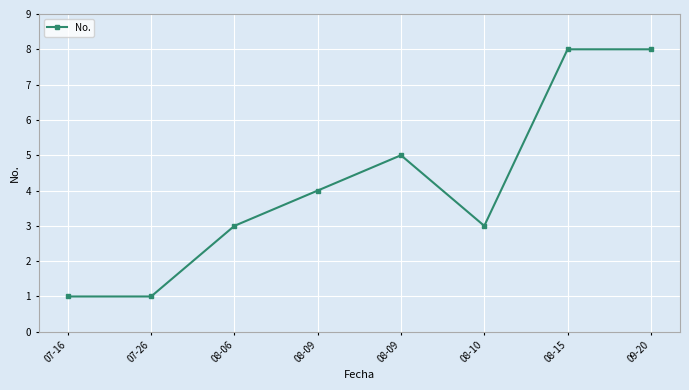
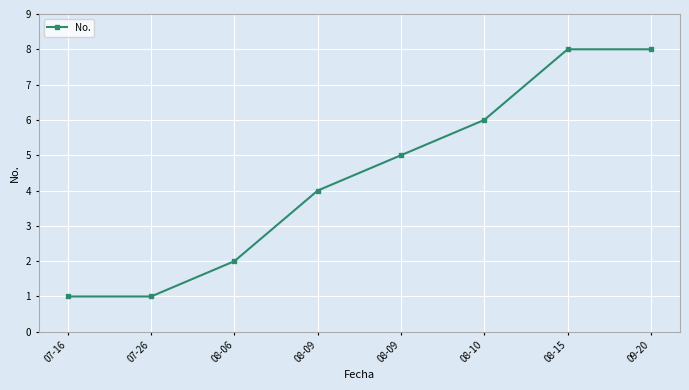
08-06: 3 -> 2
08-10: 3 -> 6
